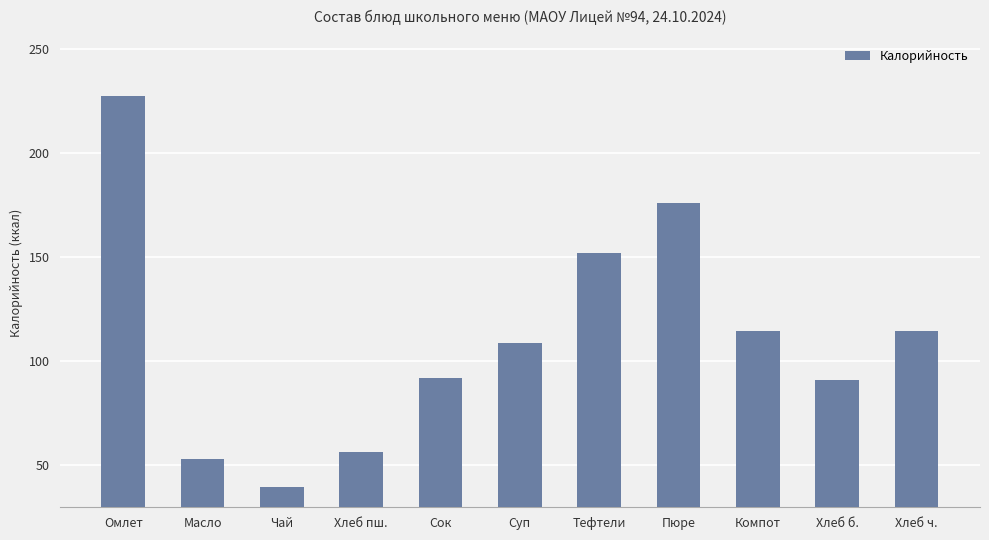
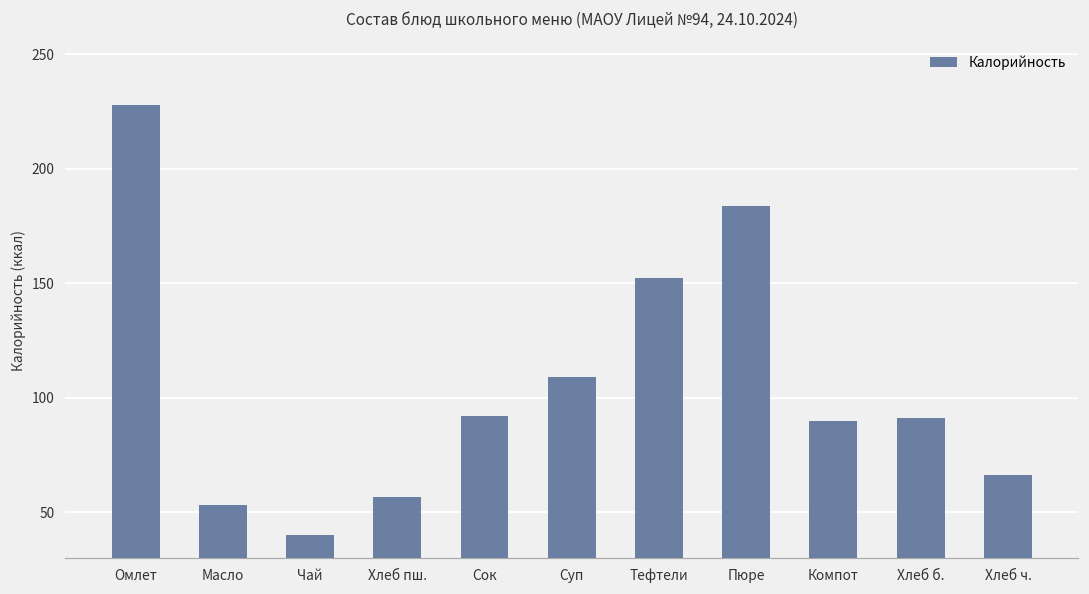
Пюре: 176 -> 184
Компот: 115 -> 90
Хлеб ч.: 115 -> 66
